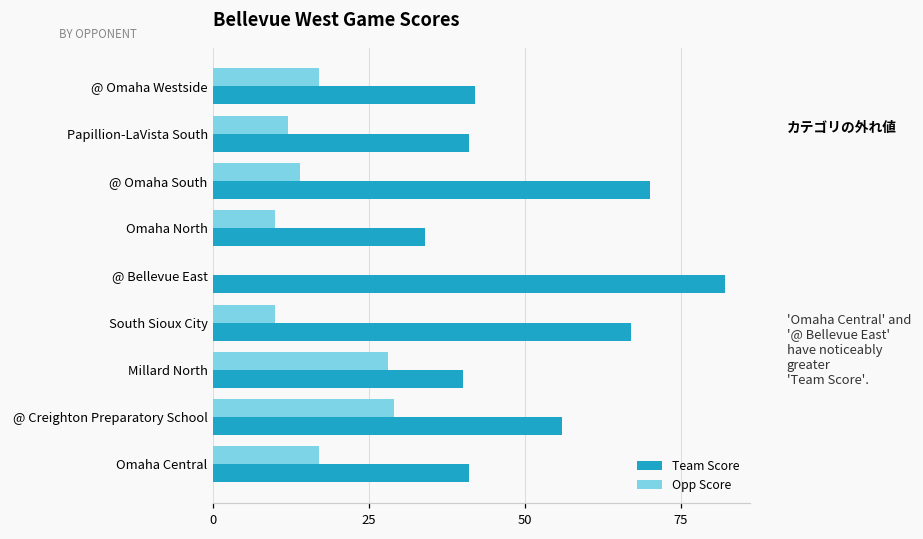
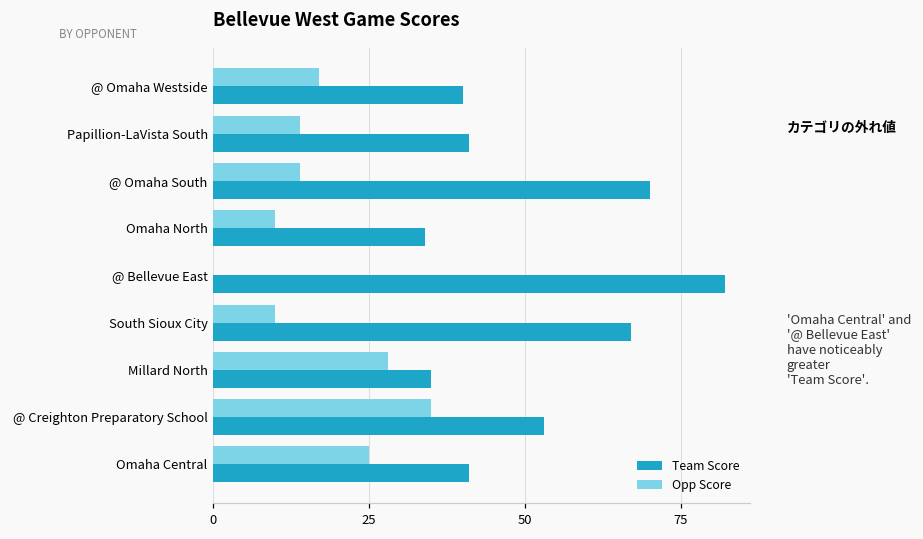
Team Score, @ Omaha Westside: 42 -> 40
Opp Score, Papillion-LaVista South: 12 -> 14
Team Score, Millard North: 40 -> 35
Opp Score, @ Creighton Preparatory School: 29 -> 35
Team Score, @ Creighton Preparatory School: 56 -> 53
Opp Score, Omaha Central: 17 -> 25
